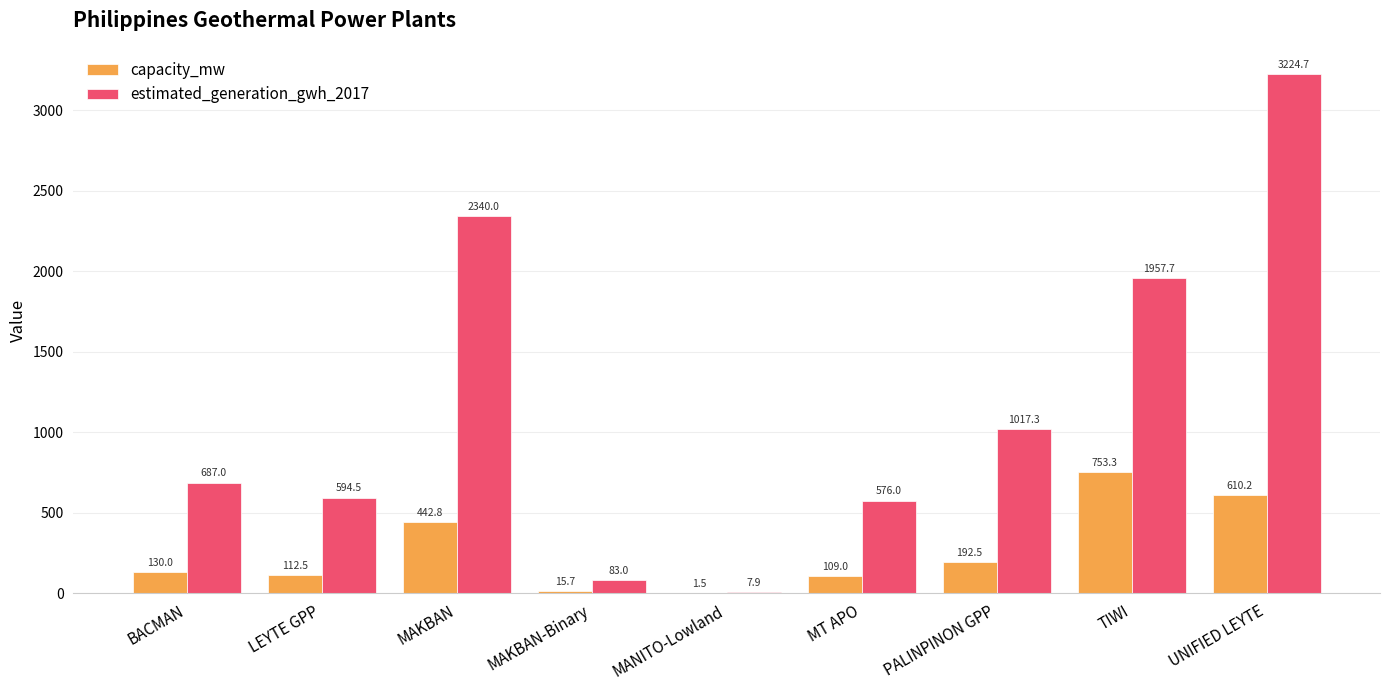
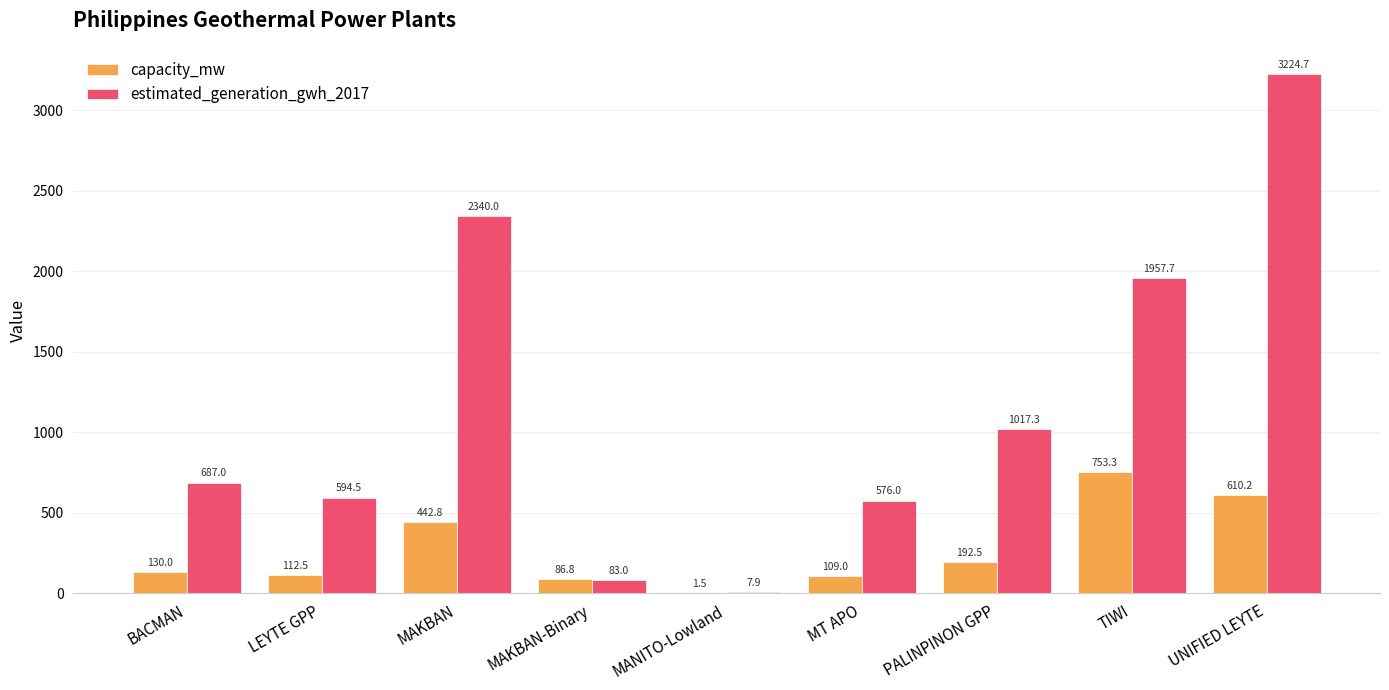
capacity_mw, MAKBAN-Binary: 15.7 -> 86.8
